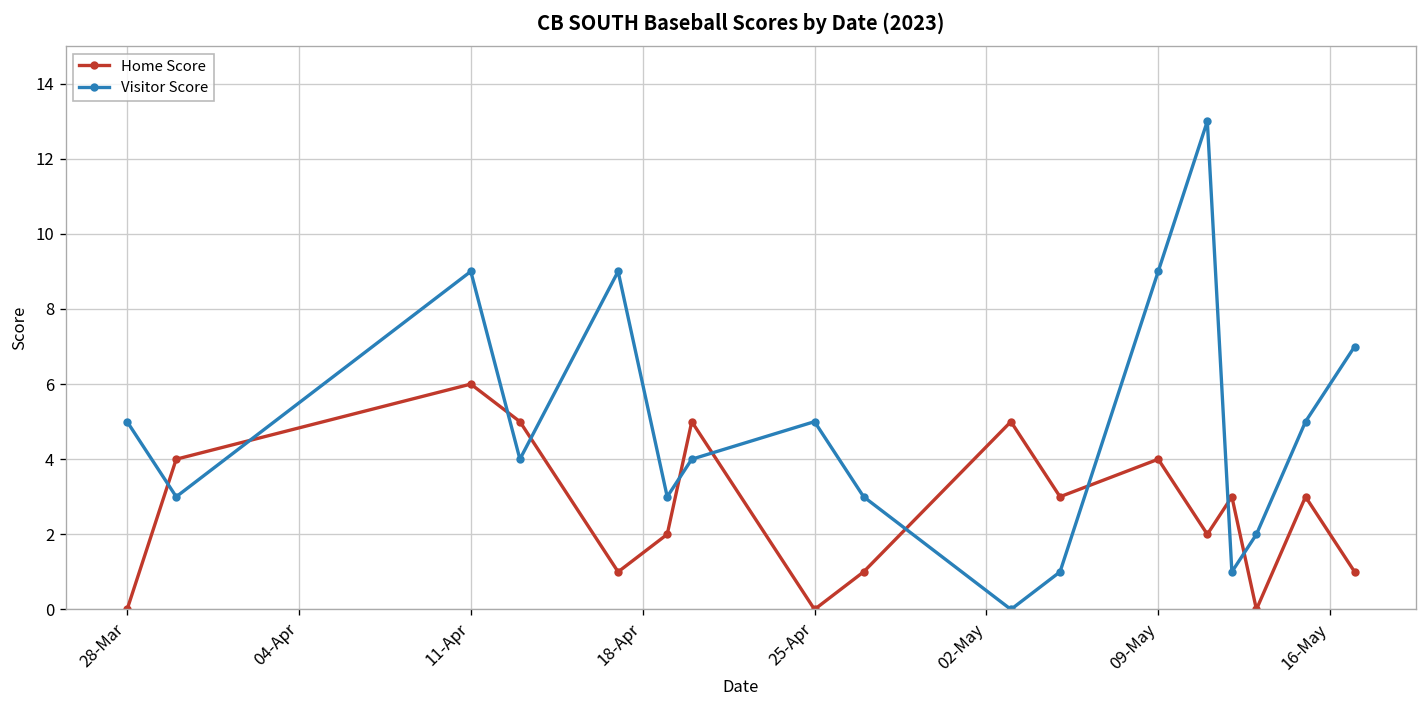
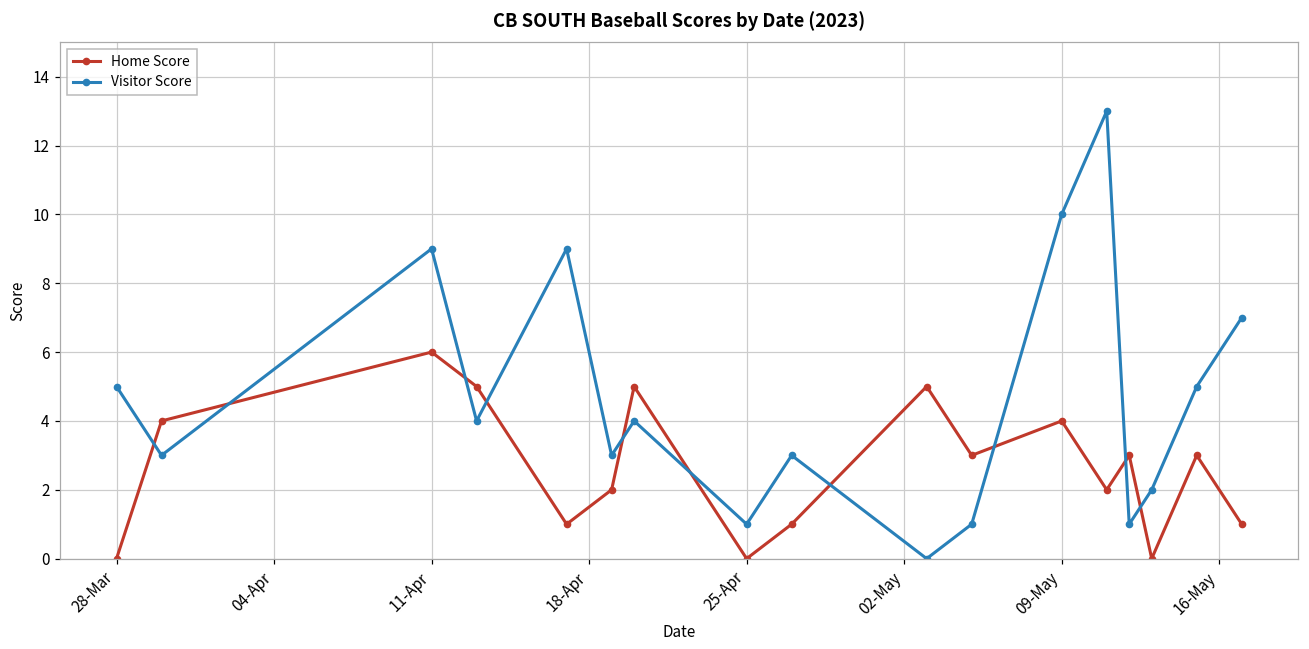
Visitor Score, 25-Apr: 5 -> 1
Visitor Score, 09-May: 9 -> 10
